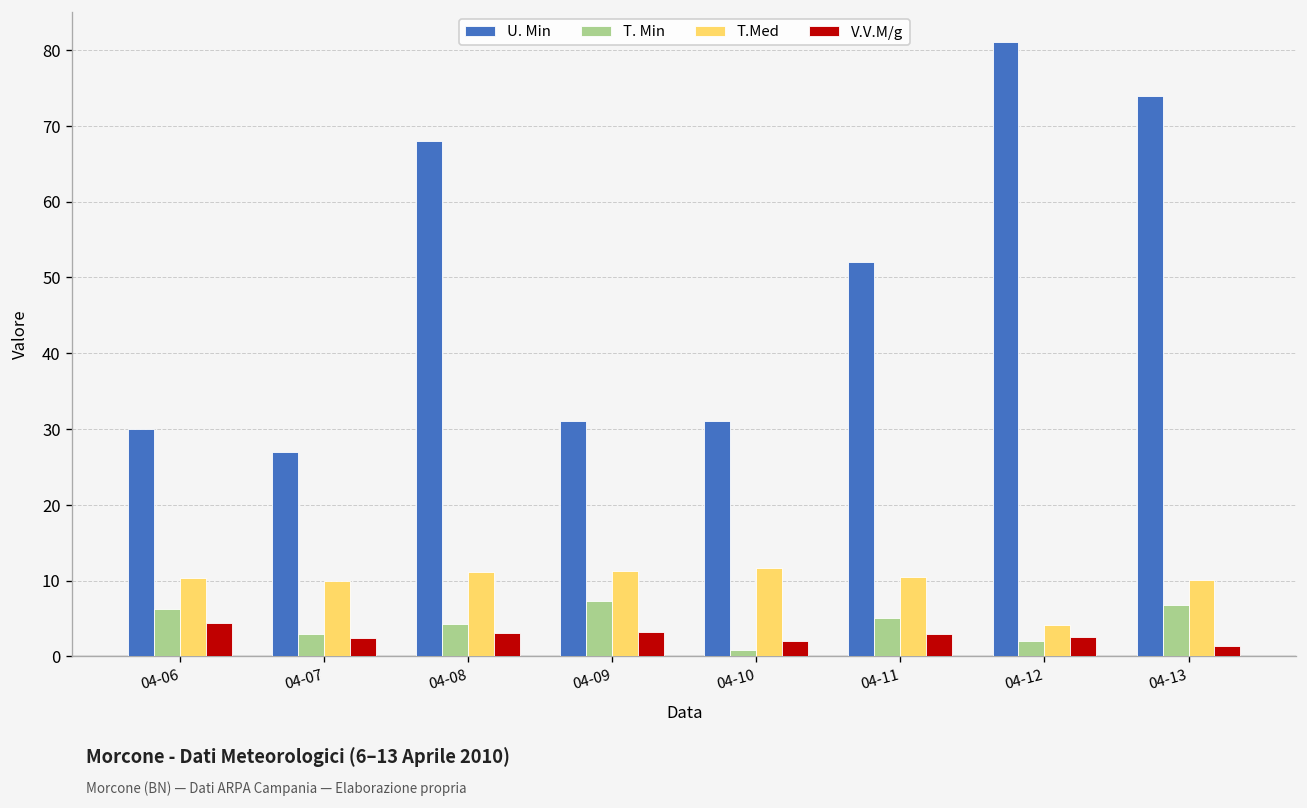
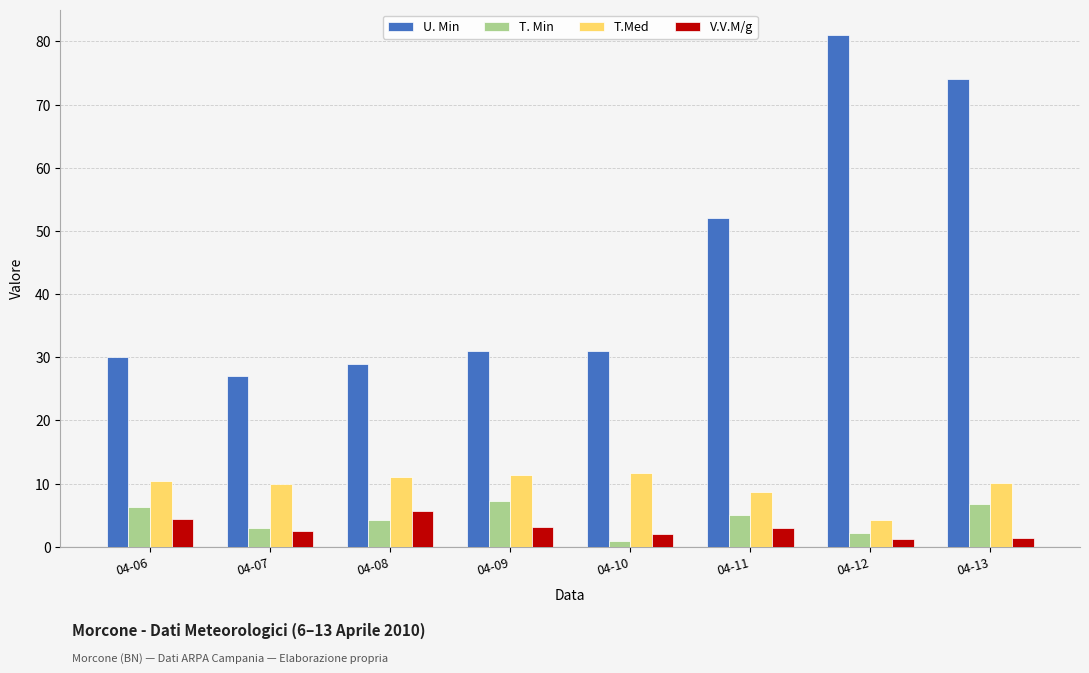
U. Min, 04-08: 68 -> 29
V.V.M/g, 04-08: 3 -> 6
T.Med, 04-11: 11 -> 9
V.V.M/g, 04-12: 3 -> 1
